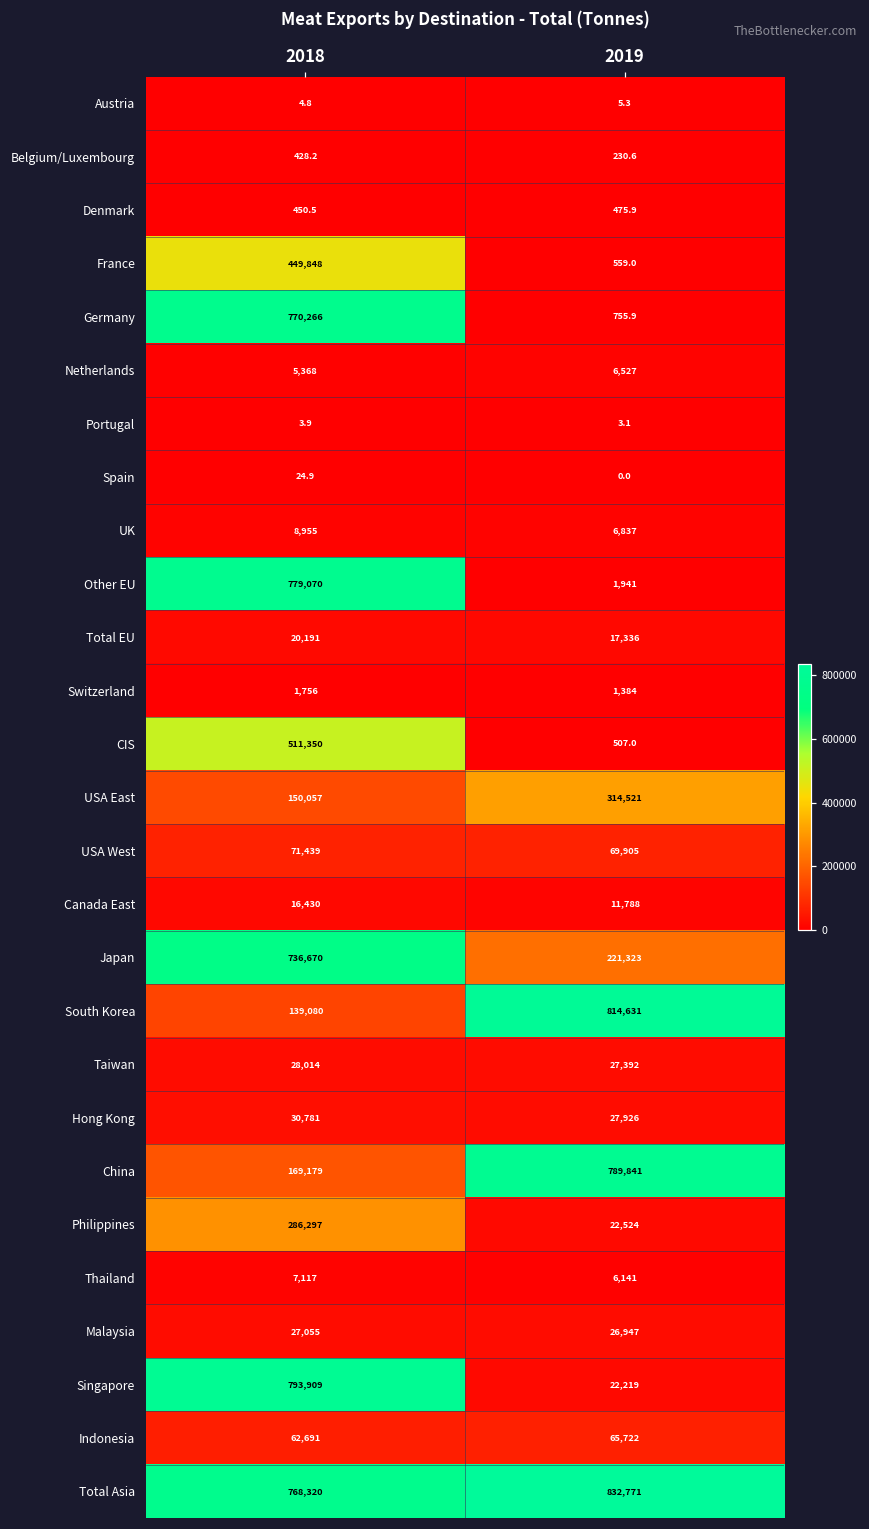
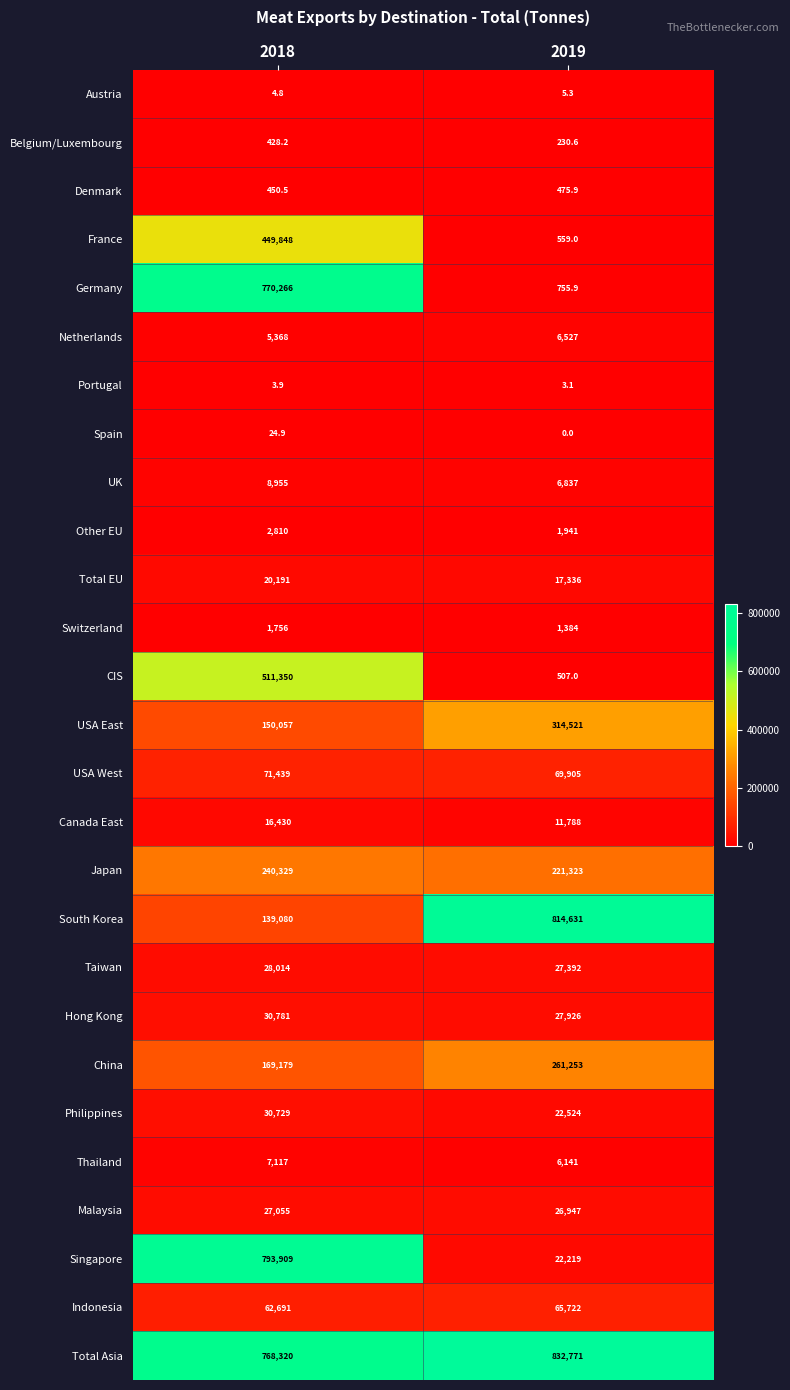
Other EU, 2018: 779,070 -> 2,810
Japan, 2018: 736,670 -> 240,329
China, 2019: 789,841 -> 261,253
Philippines, 2018: 286,297 -> 30,729
